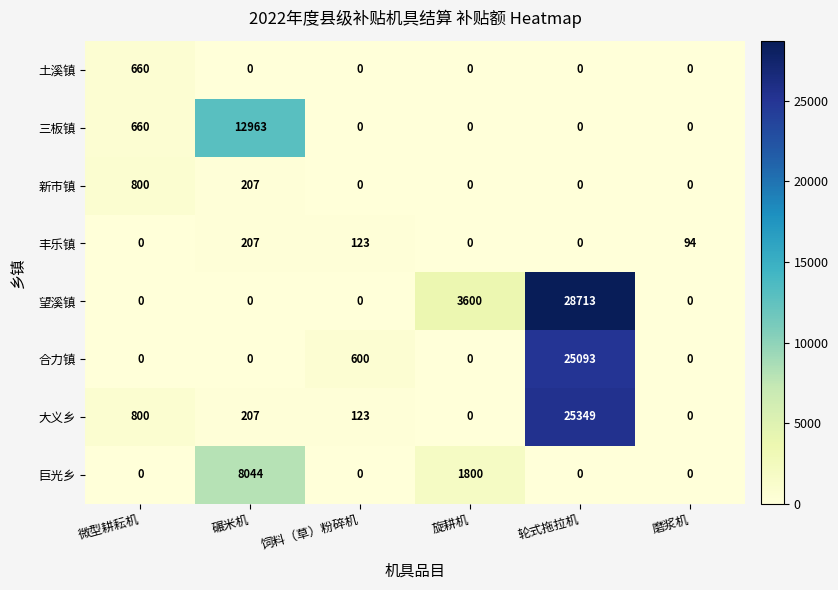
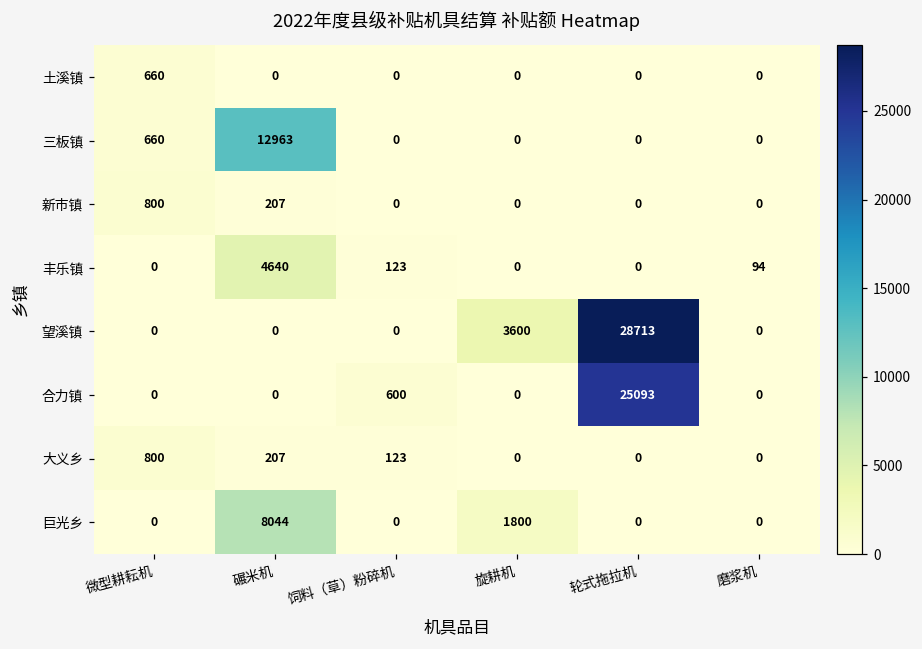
丰乐镇, 碾米机: 207 -> 4640
大义乡, 轮式拖拉机: 25349 -> 0
